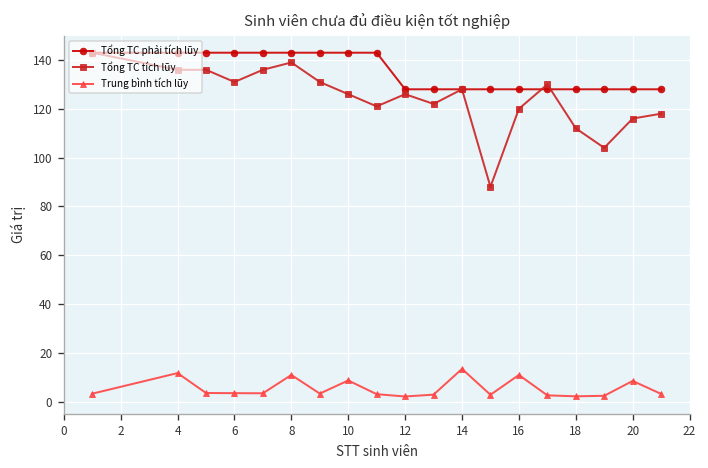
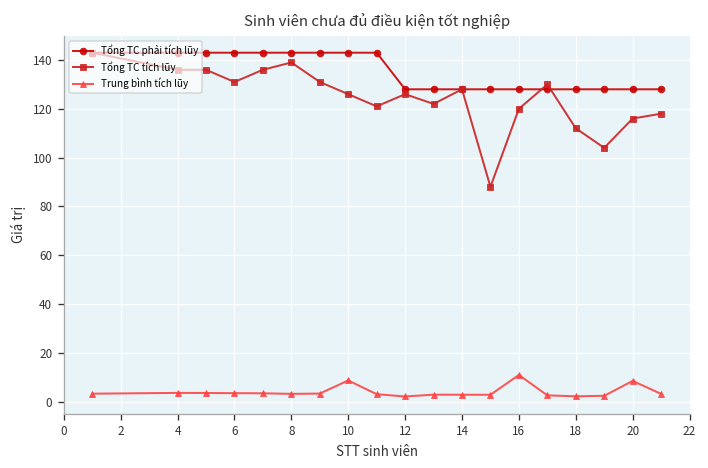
Trung bình tích lũy, 4: 12 -> 4
Trung bình tích lũy, 8: 11 -> 3
Trung bình tích lũy, 14: 13 -> 3
